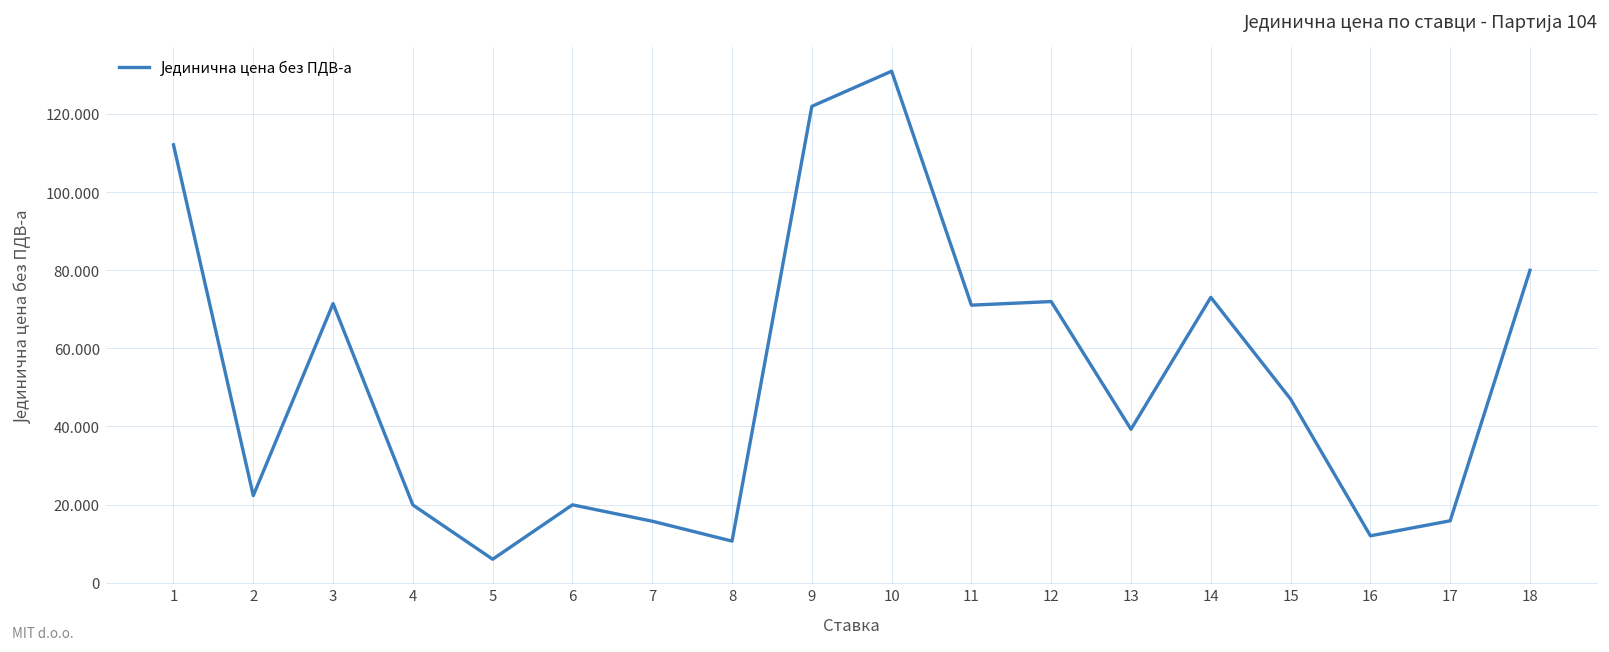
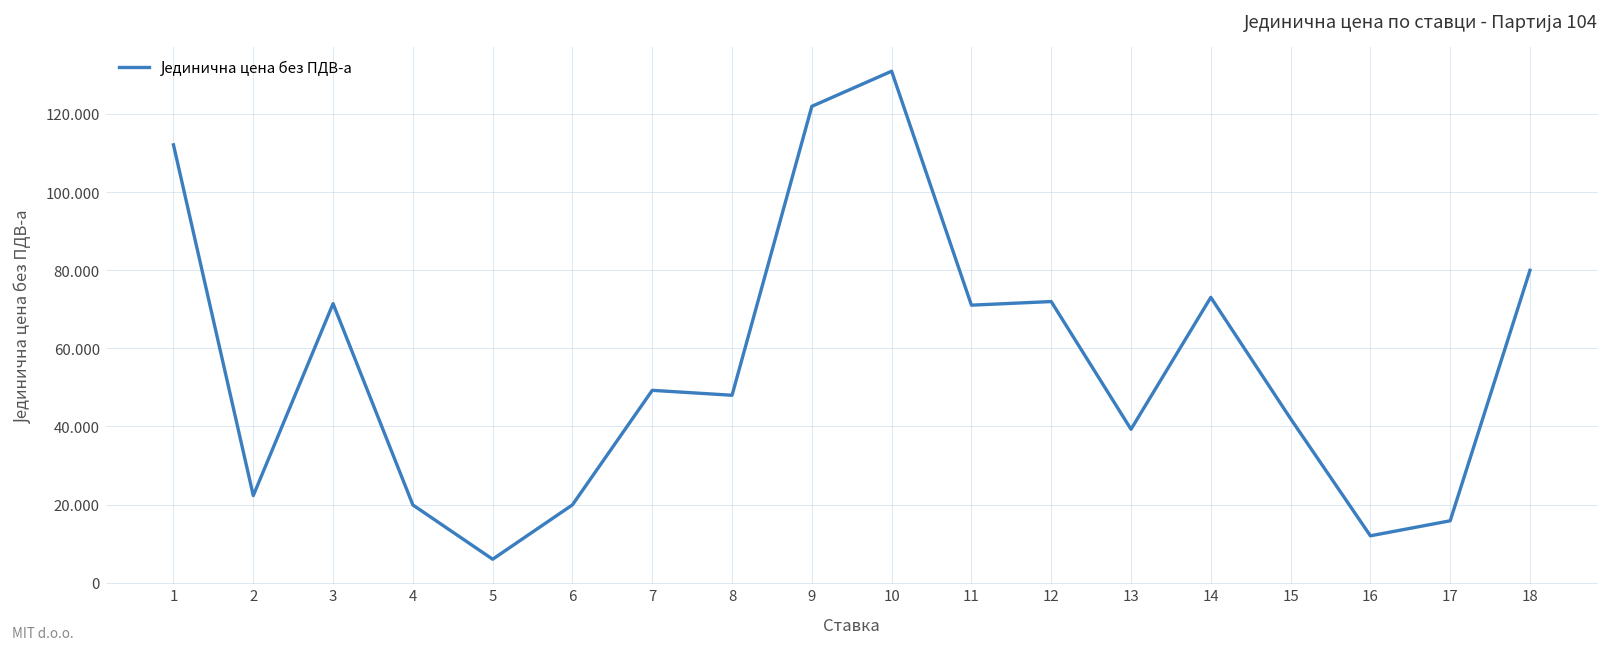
7: 16 -> 49
8: 11 -> 48
15: 47 -> 42
